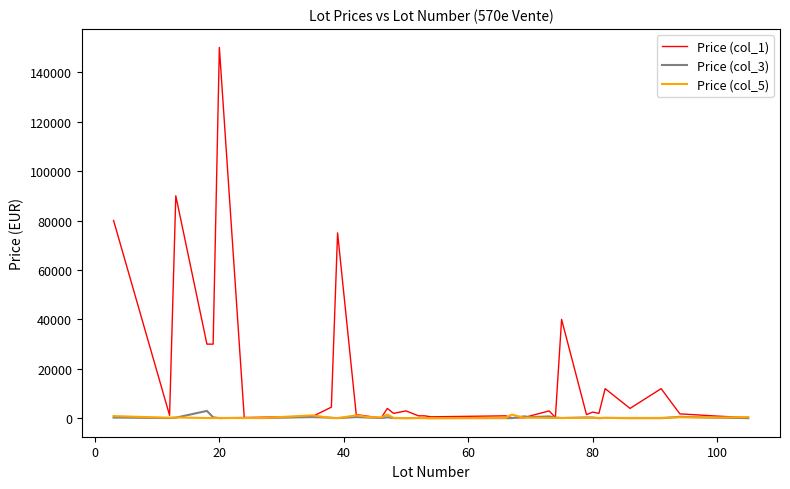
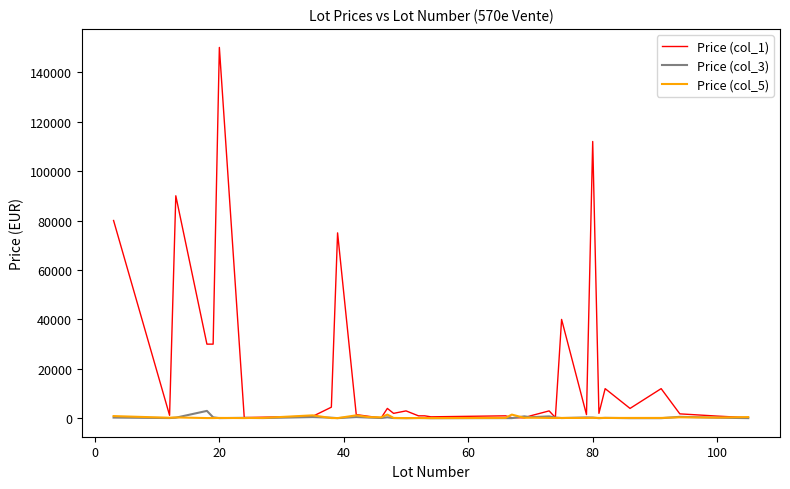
Price (col_1), 80: 3000 -> 112000
